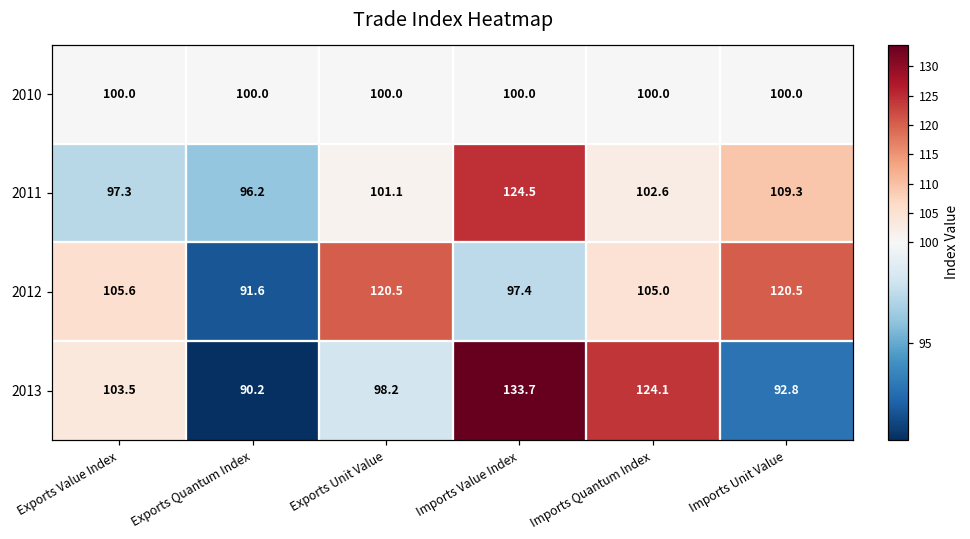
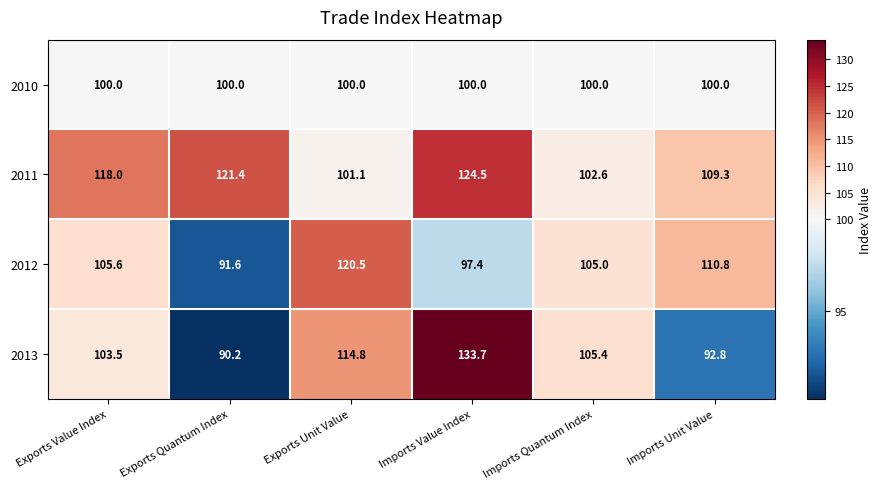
2011, Exports Value Index: 97.3 -> 118.0
2011, Exports Quantum Index: 96.2 -> 121.4
2012, Imports Unit Value: 120.5 -> 110.8
2013, Exports Unit Value: 98.2 -> 114.8
2013, Imports Quantum Index: 124.1 -> 105.4
